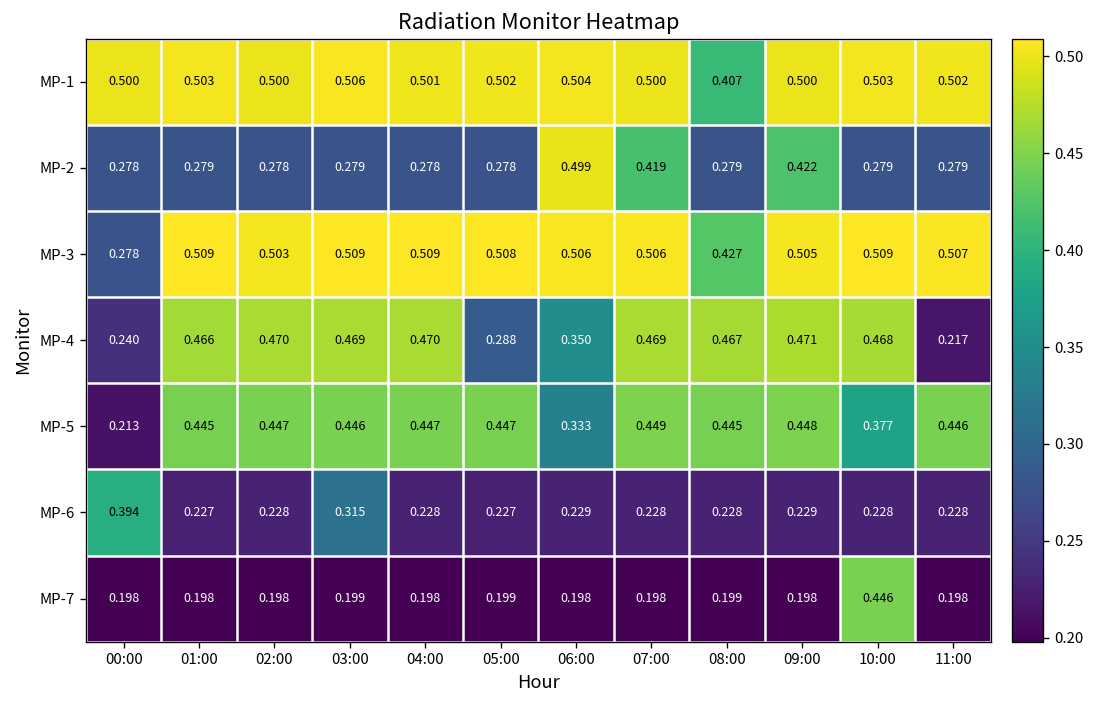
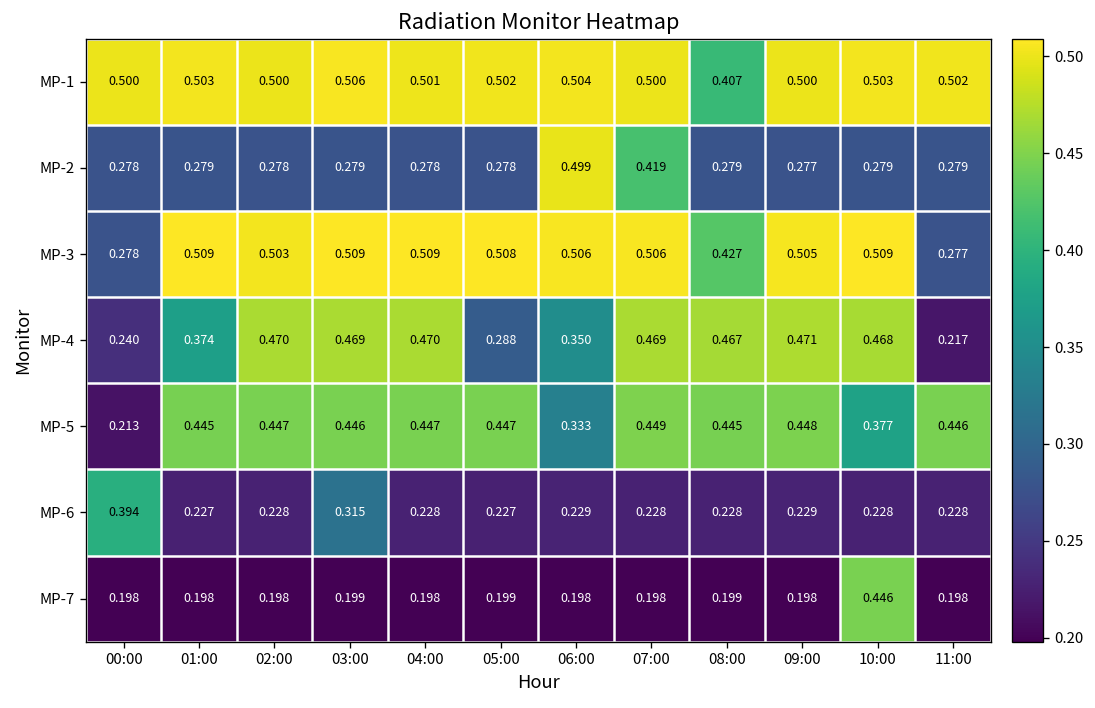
MP-2, 09:00: 0.422 -> 0.277
MP-3, 11:00: 0.507 -> 0.277
MP-4, 01:00: 0.466 -> 0.374
